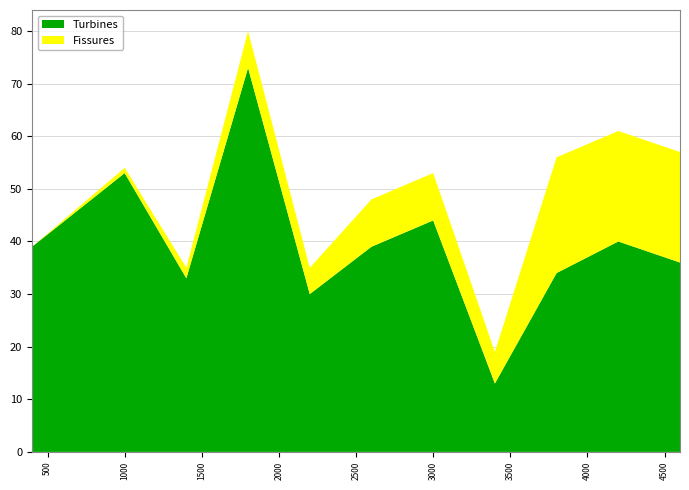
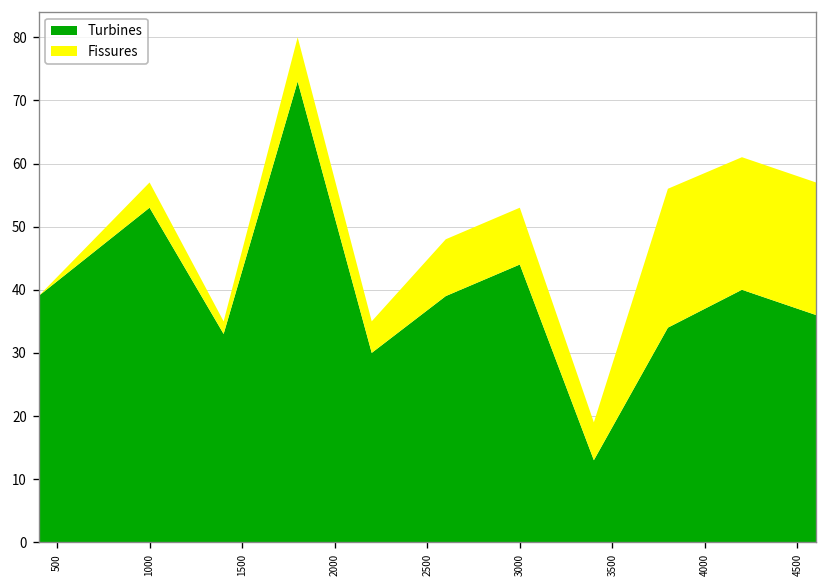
Fissures, 1000: 1 -> 4
